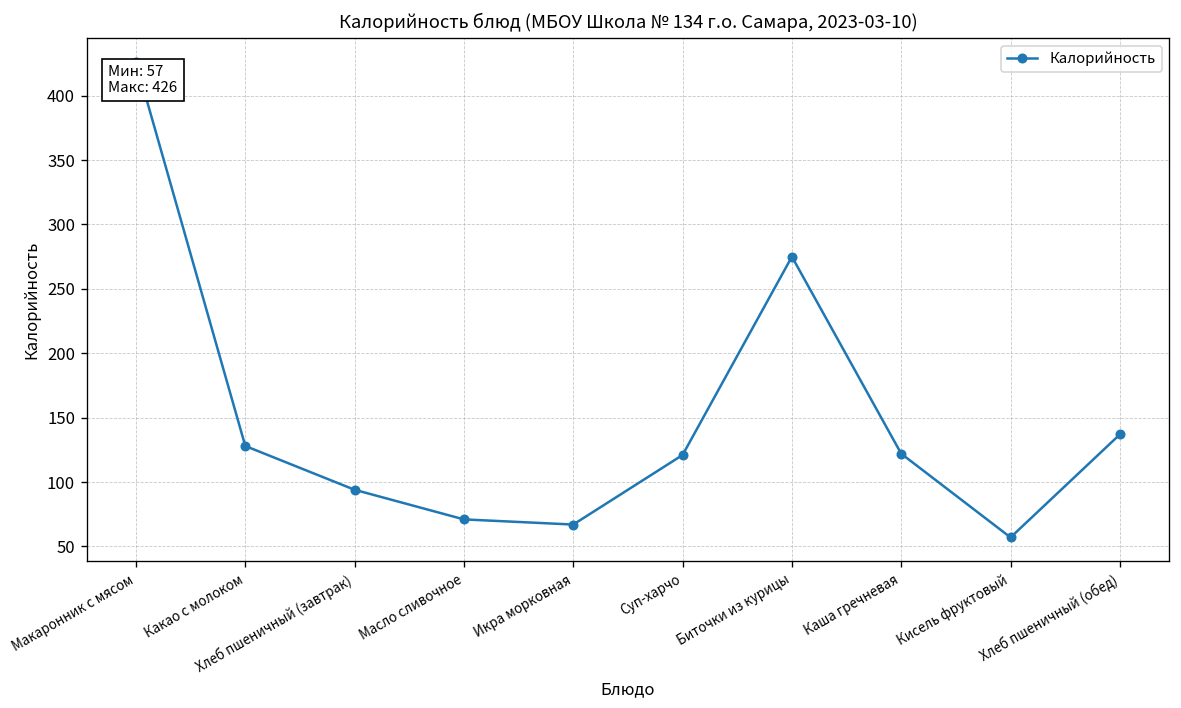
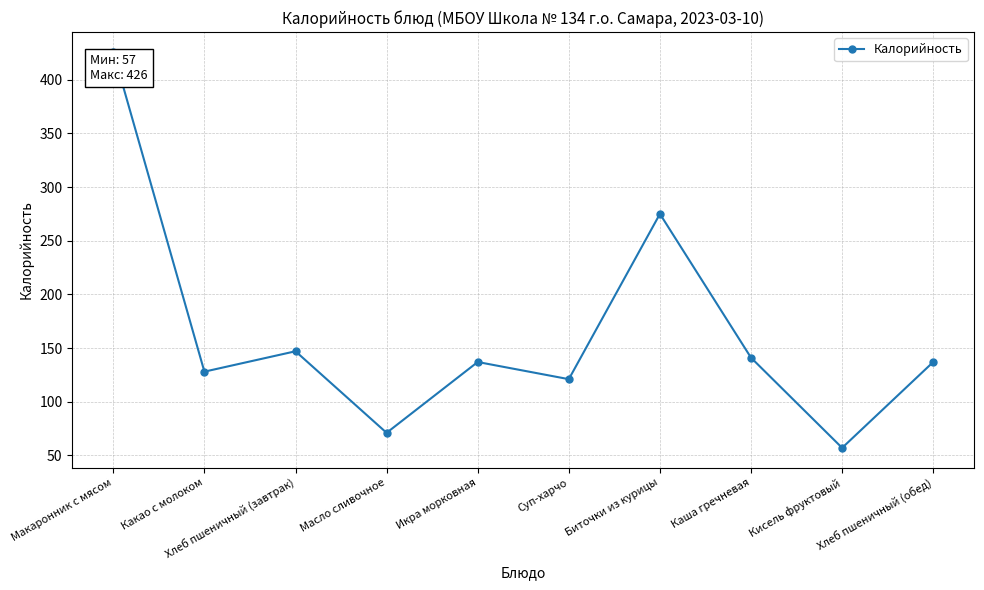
Хлеб пшеничный (завтрак): 94 -> 147
Икра морковная: 67 -> 137
Каша гречневая: 122 -> 141
